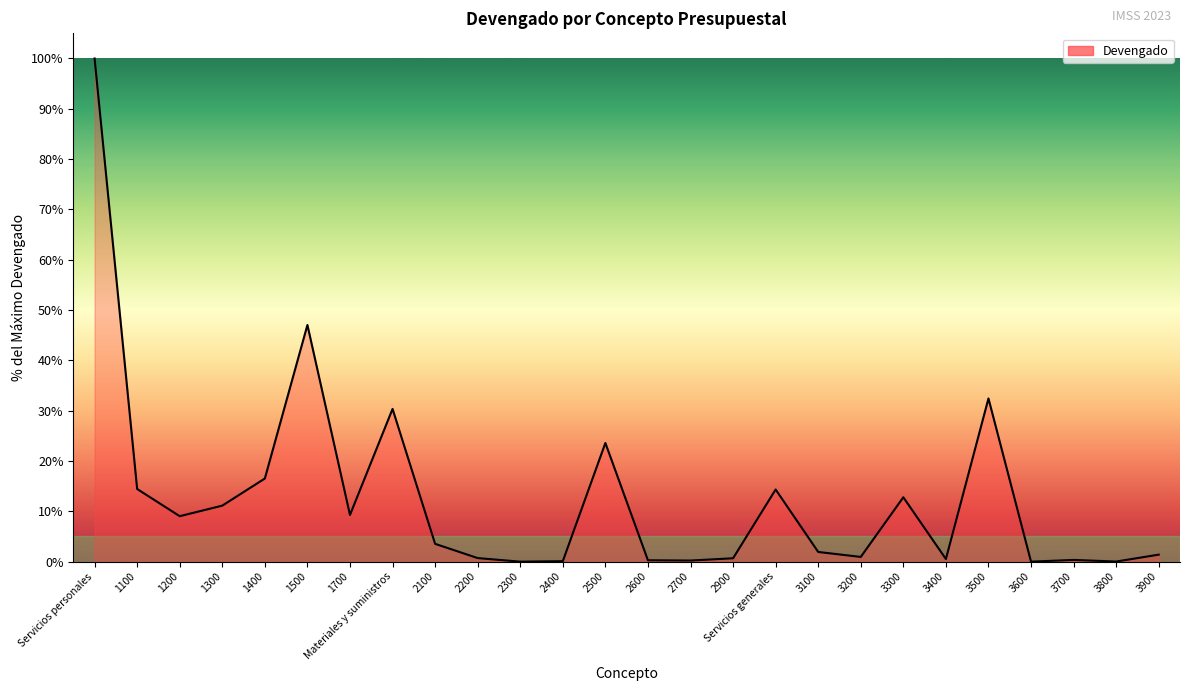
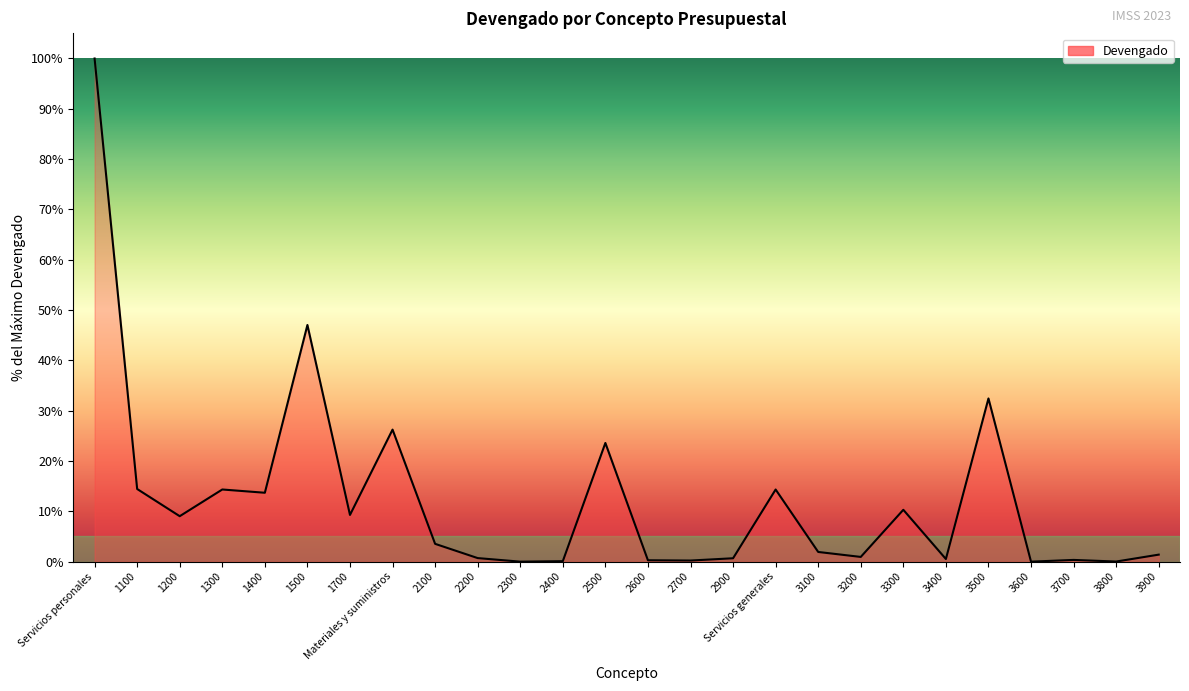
1300: 11% -> 14%
1400: 17% -> 14%
Materiales y suministros: 30% -> 26%
3300: 13% -> 10%
